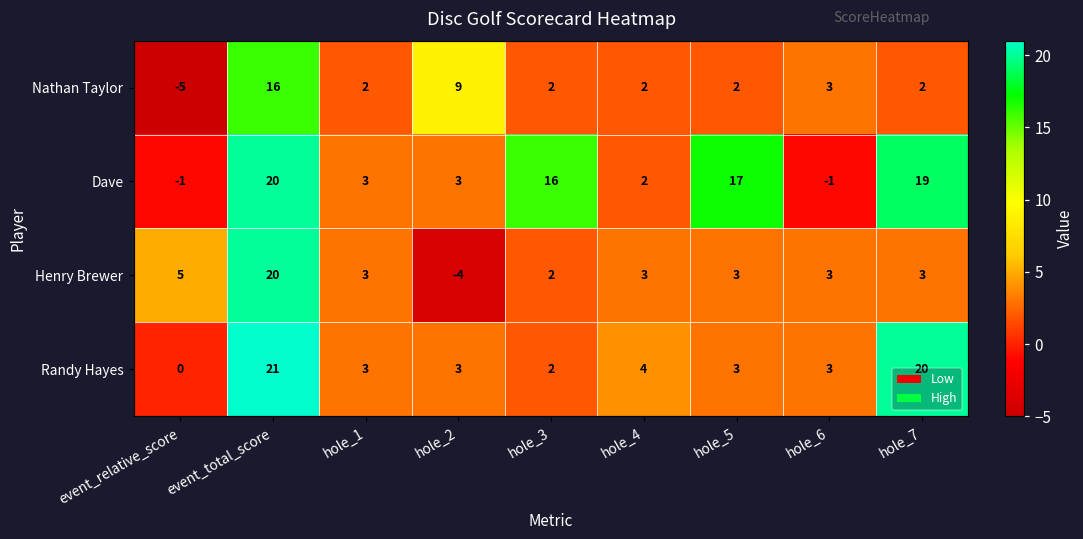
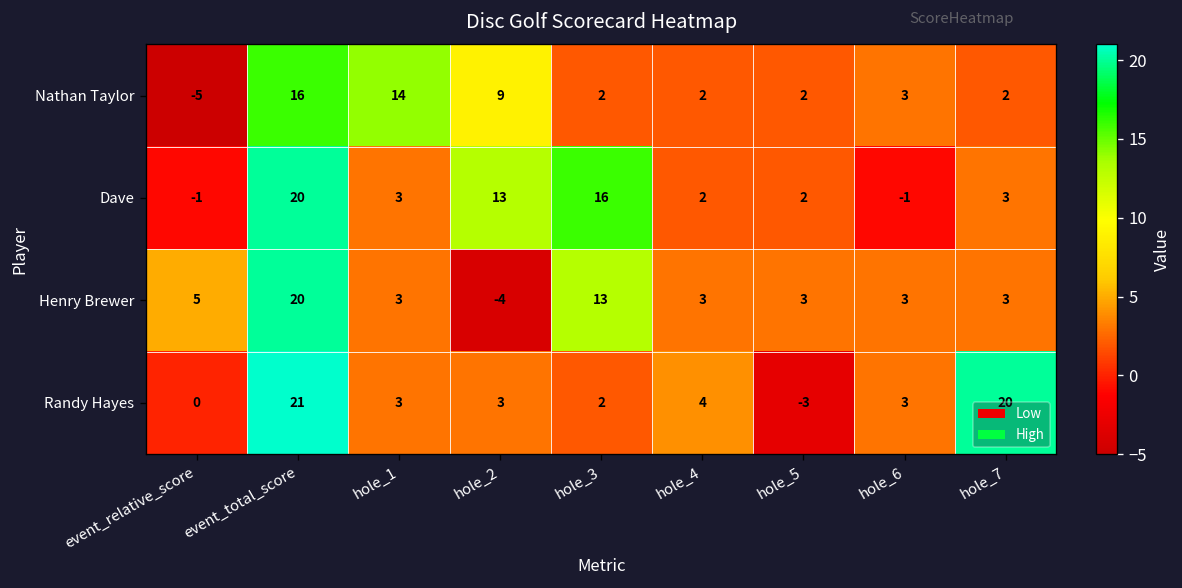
Nathan Taylor, hole_1: 2 -> 14
Dave, hole_2: 3 -> 13
Dave, hole_5: 17 -> 2
Dave, hole_7: 19 -> 3
Henry Brewer, hole_3: 2 -> 13
Randy Hayes, hole_5: 3 -> -3
